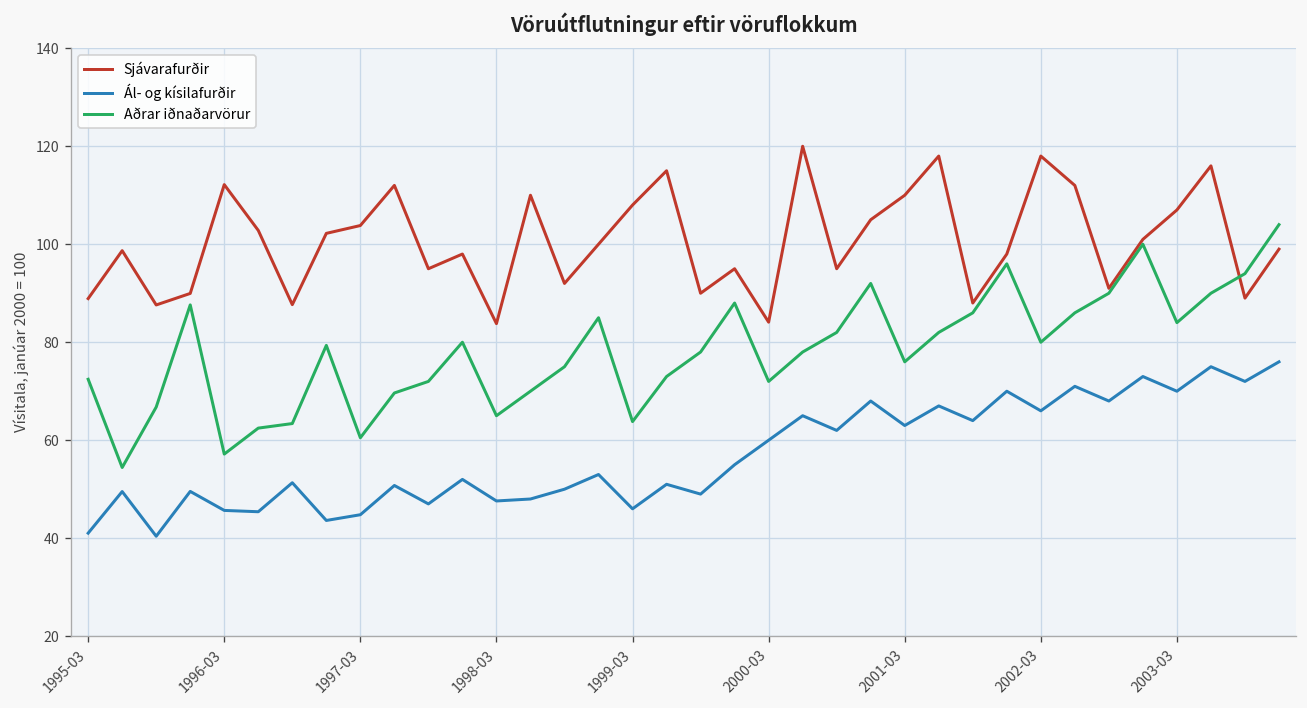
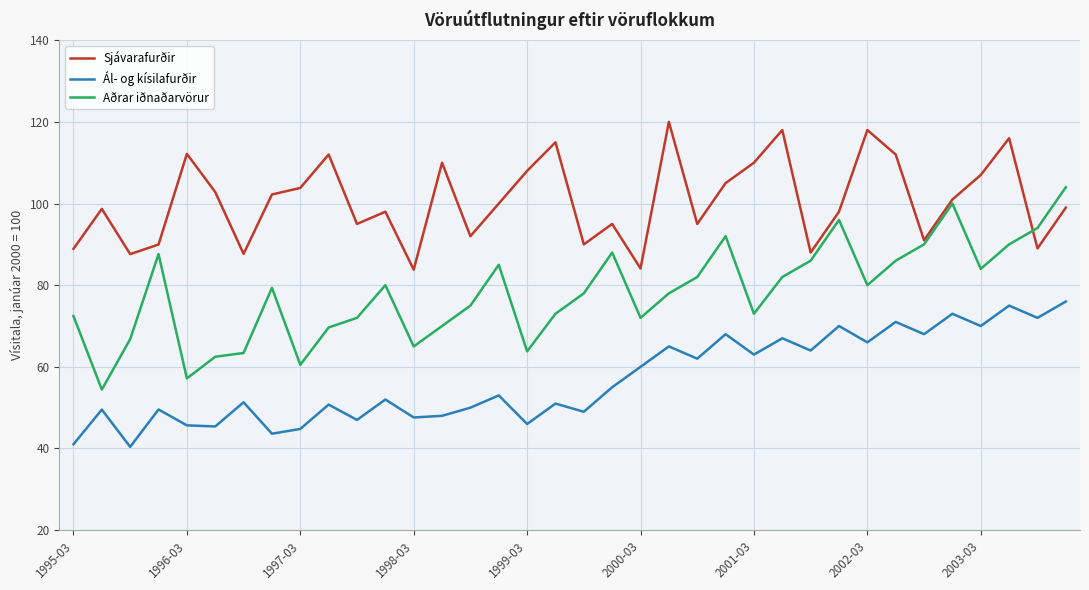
Aðrar iðnaðarvörur, 2001-03: 76 -> 73
